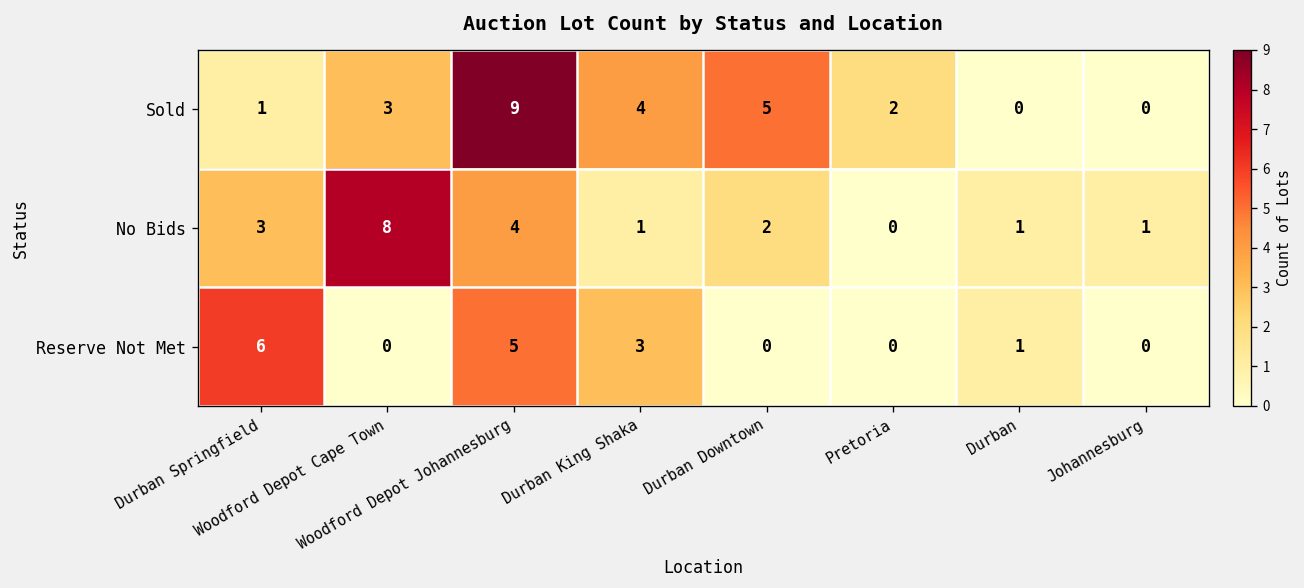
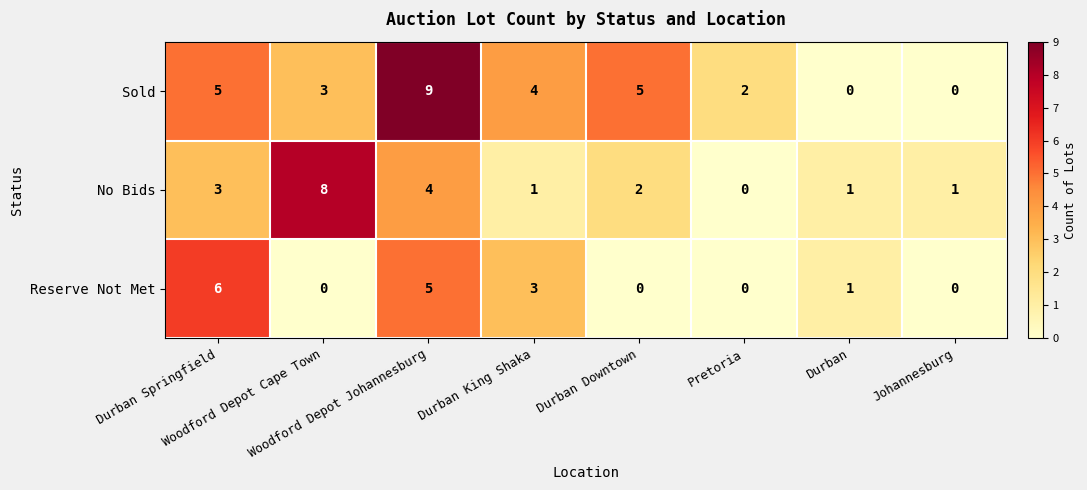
Sold, Durban Springfield: 1 -> 5
